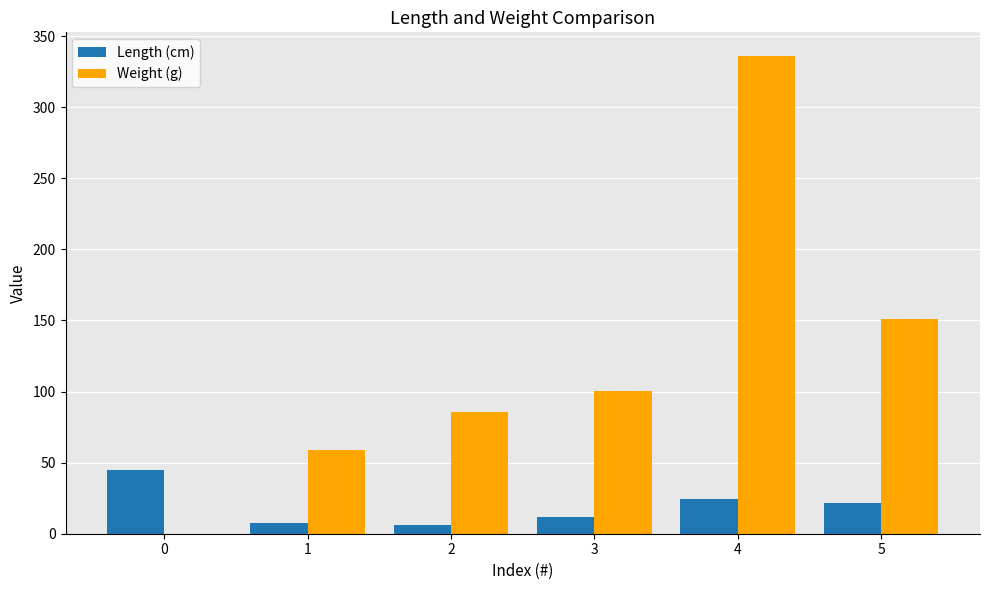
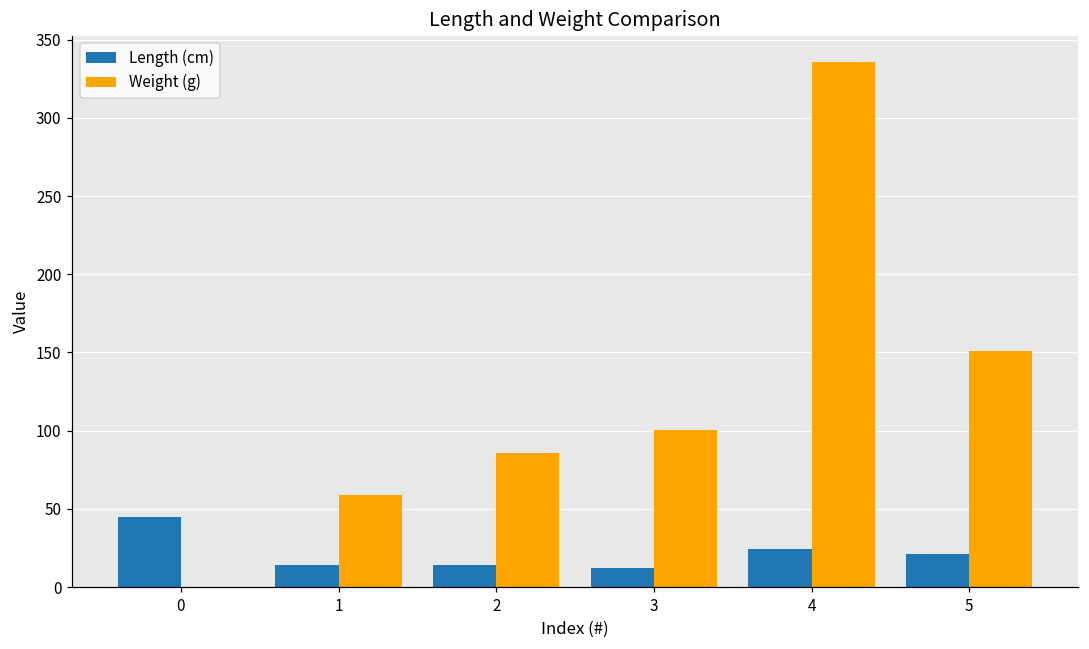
Length (cm), 1: 8 -> 14
Length (cm), 2: 6 -> 14
